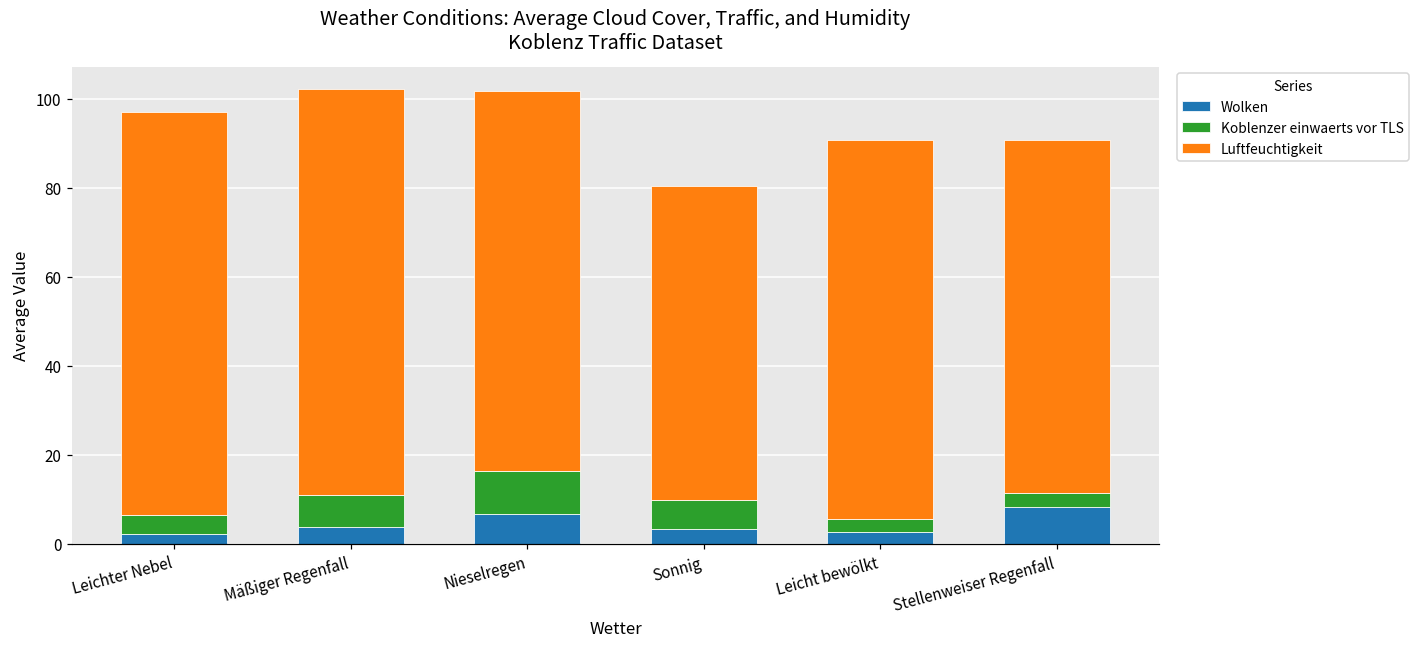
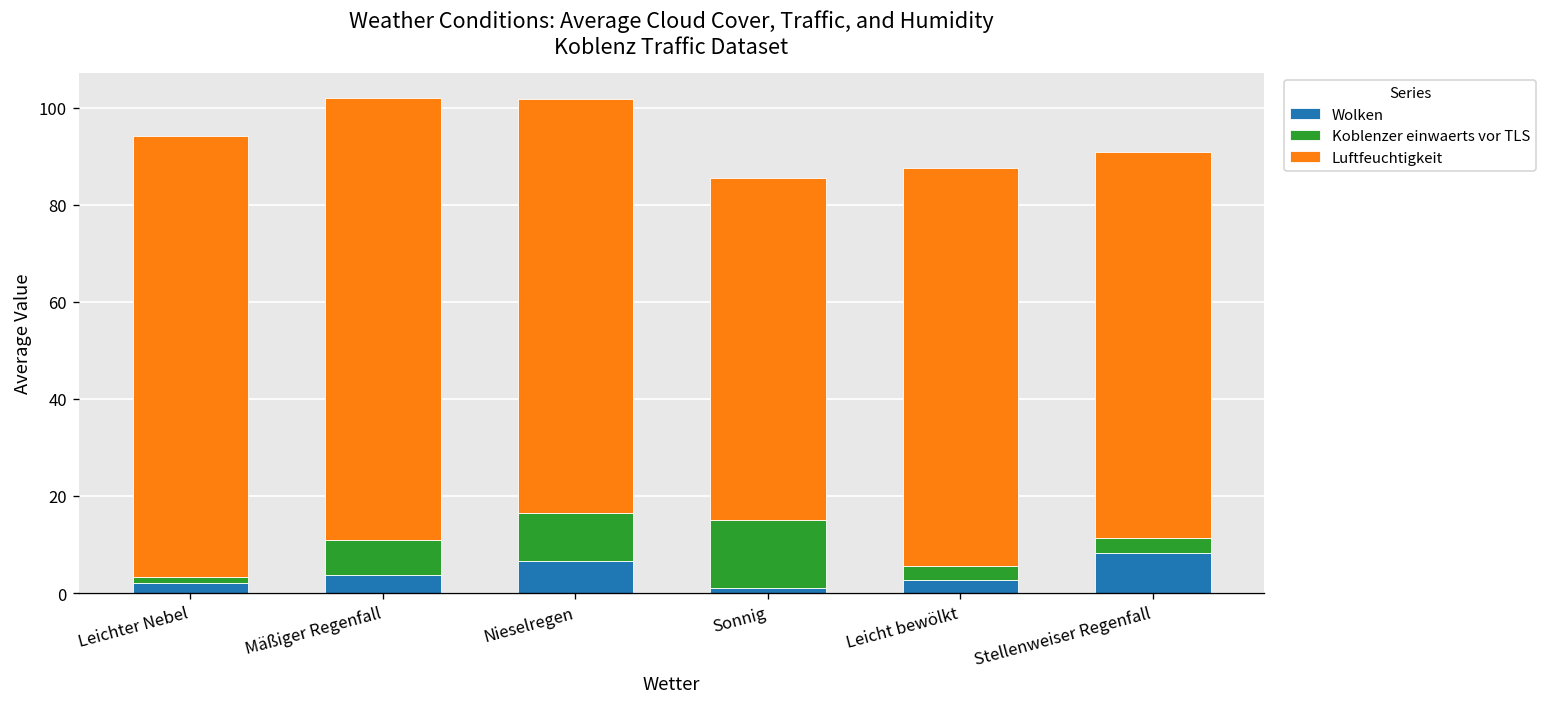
Koblenzer einwaerts vor TLS, Leichter Nebel: 4 -> 1
Wolken, Sonnig: 3 -> 1
Koblenzer einwaerts vor TLS, Sonnig: 7 -> 14
Luftfeuchtigkeit, Leicht bewölkt: 85 -> 82
